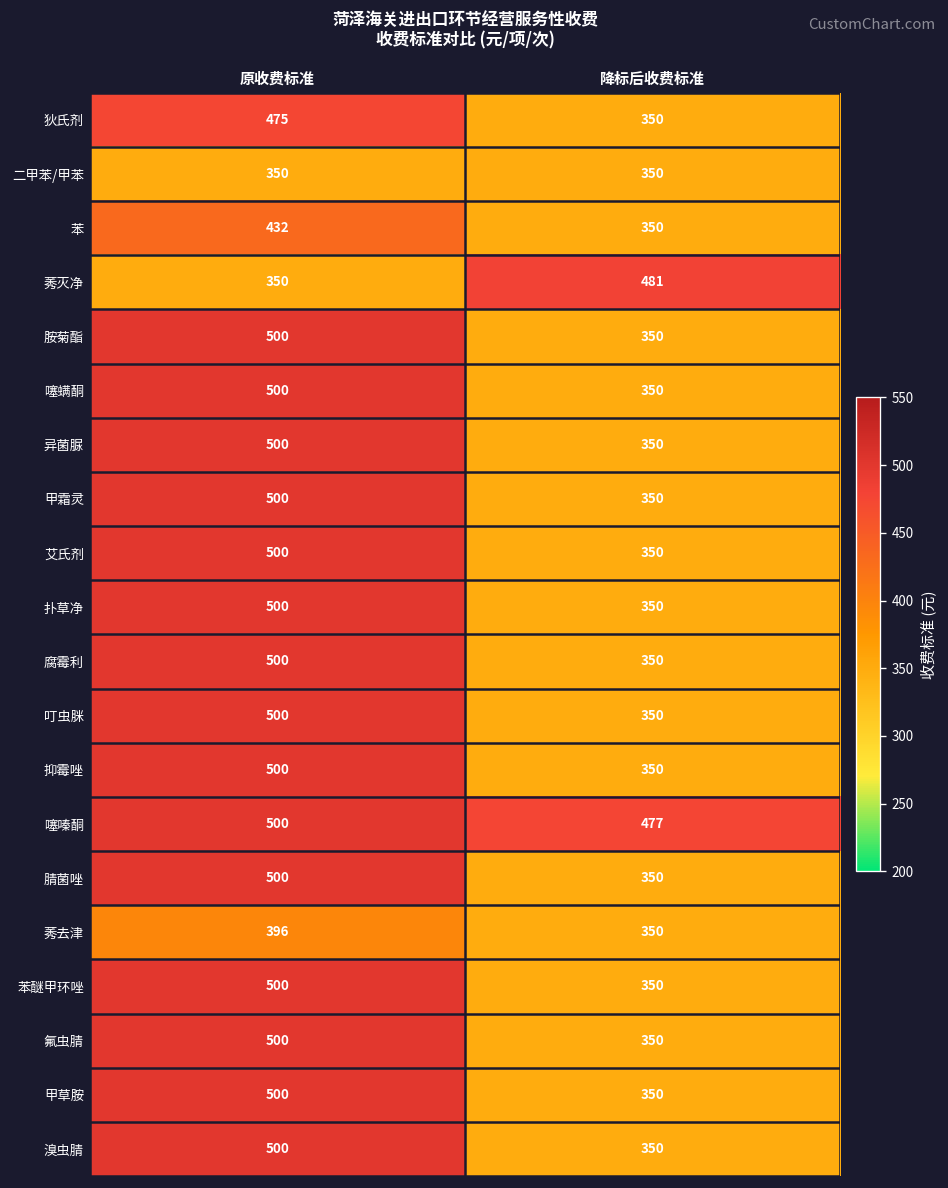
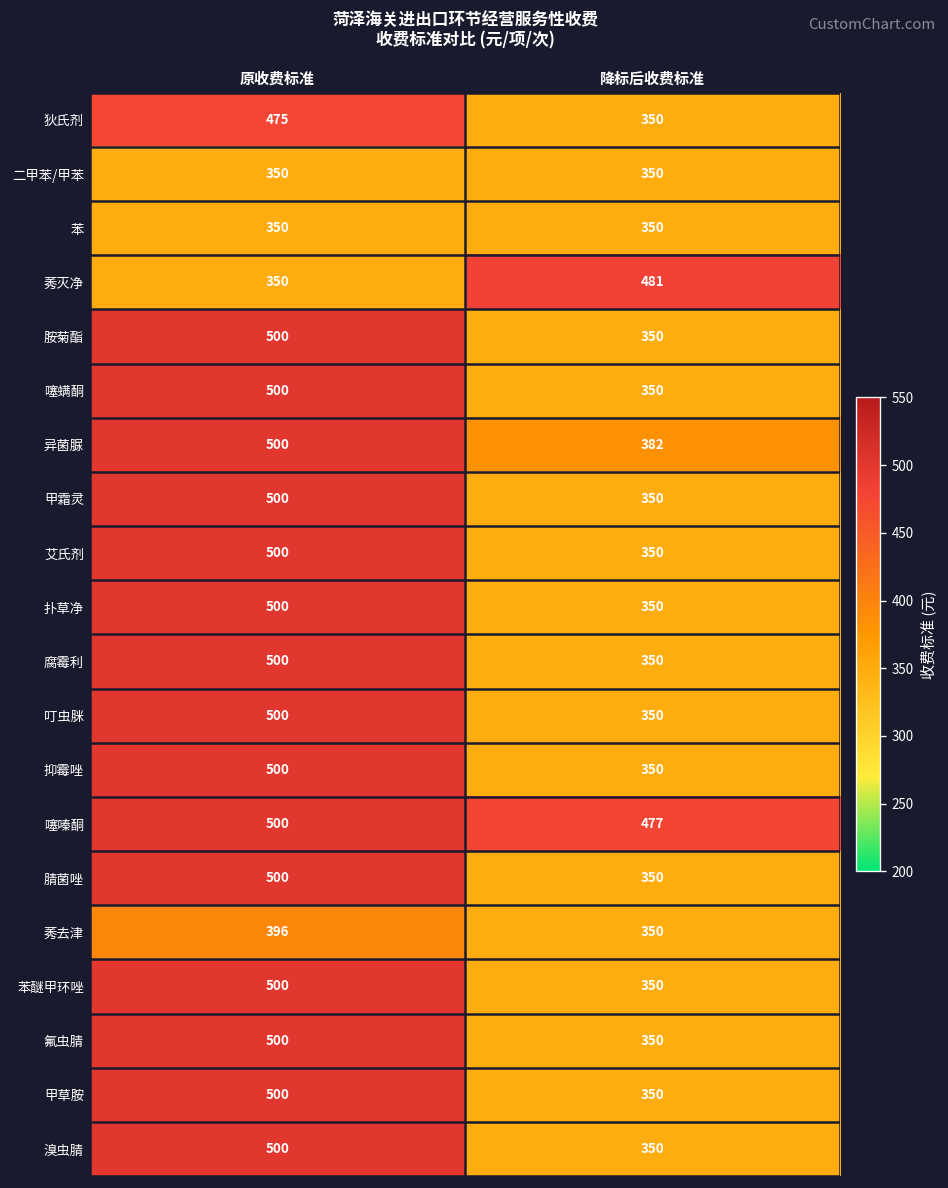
苯, 原收费标准: 432 -> 350
异菌脲, 降标后收费标准: 350 -> 382
